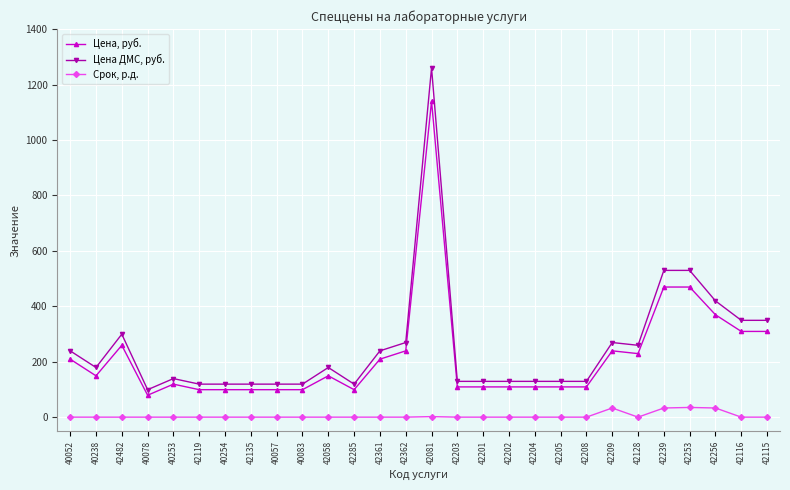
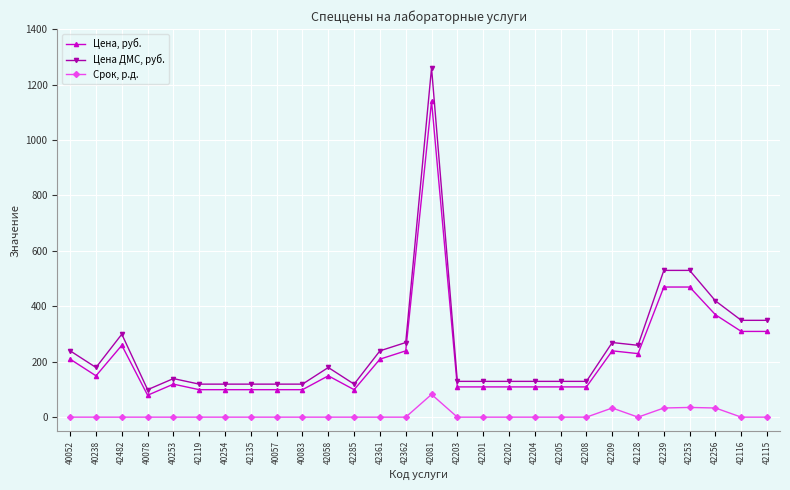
Срок, р.д., 42081: 0 -> 80
